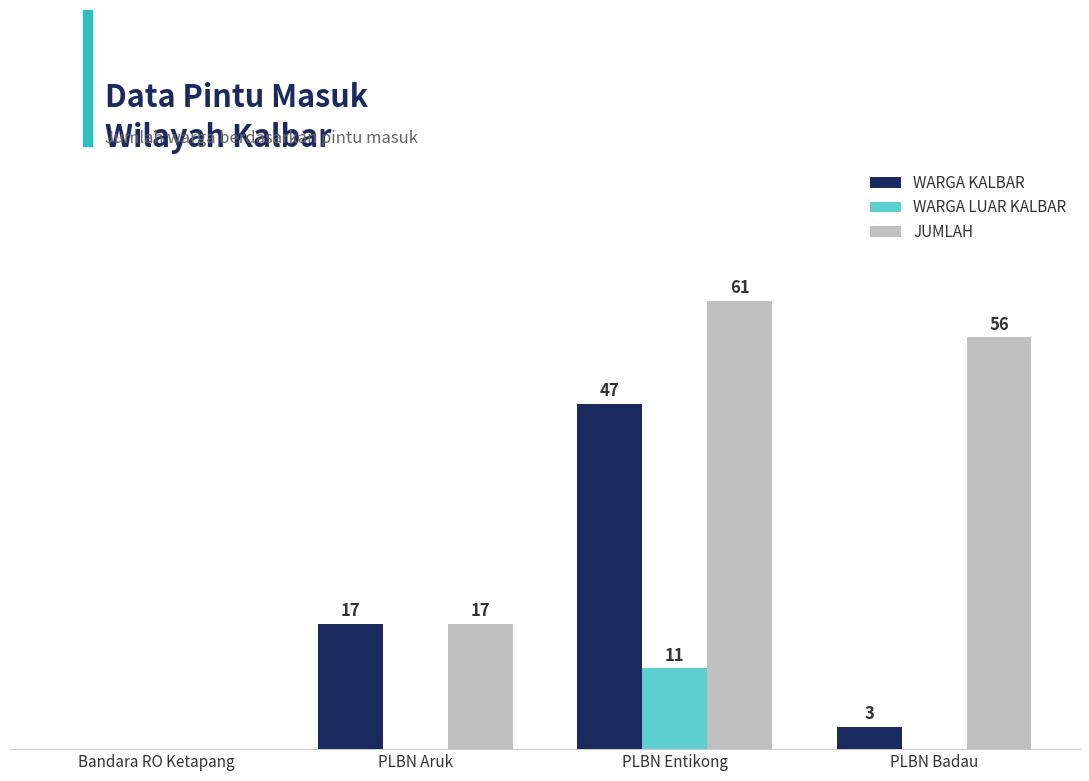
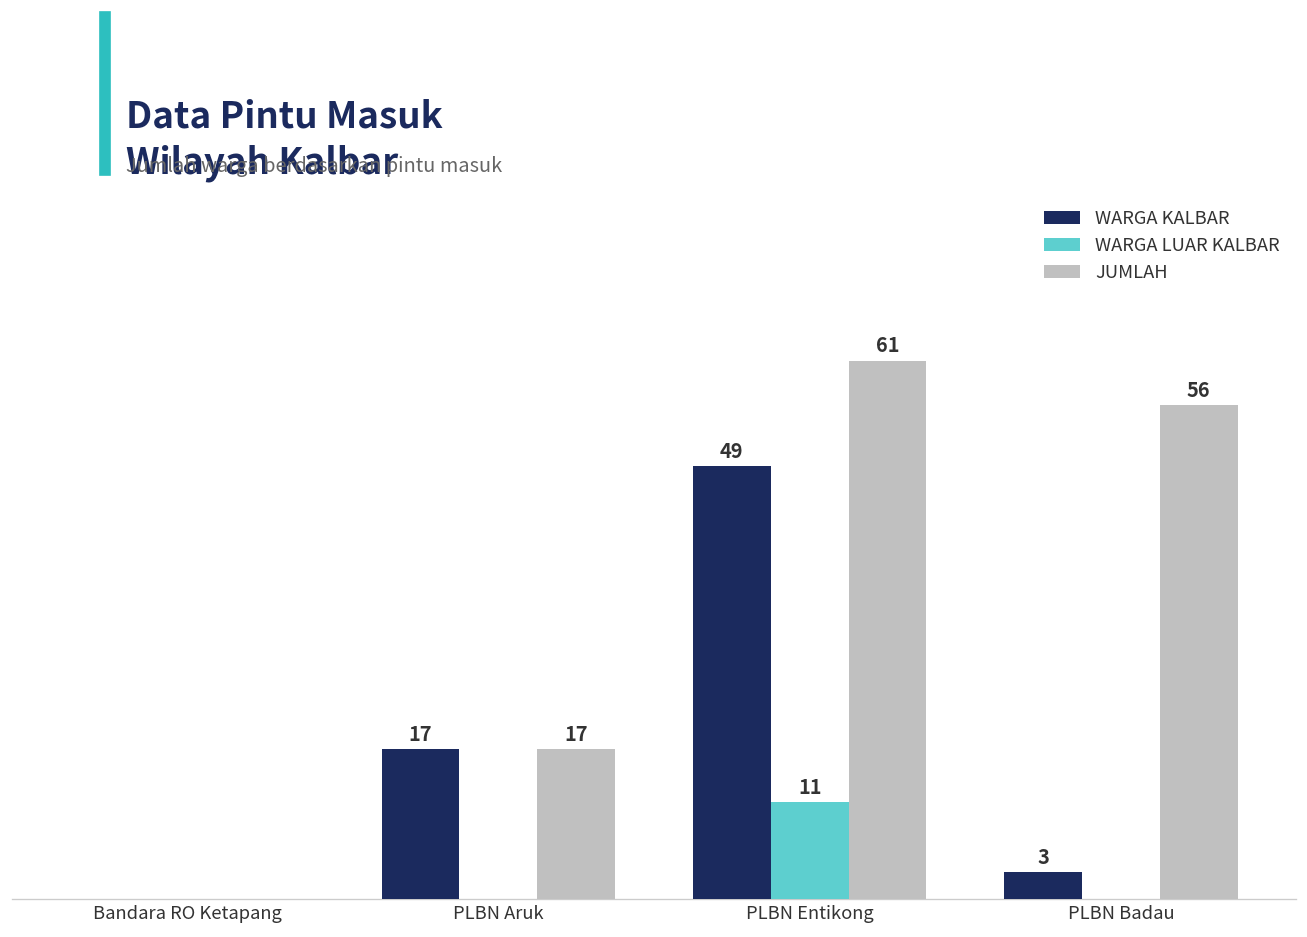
WARGA KALBAR, PLBN Entikong: 47 -> 49
